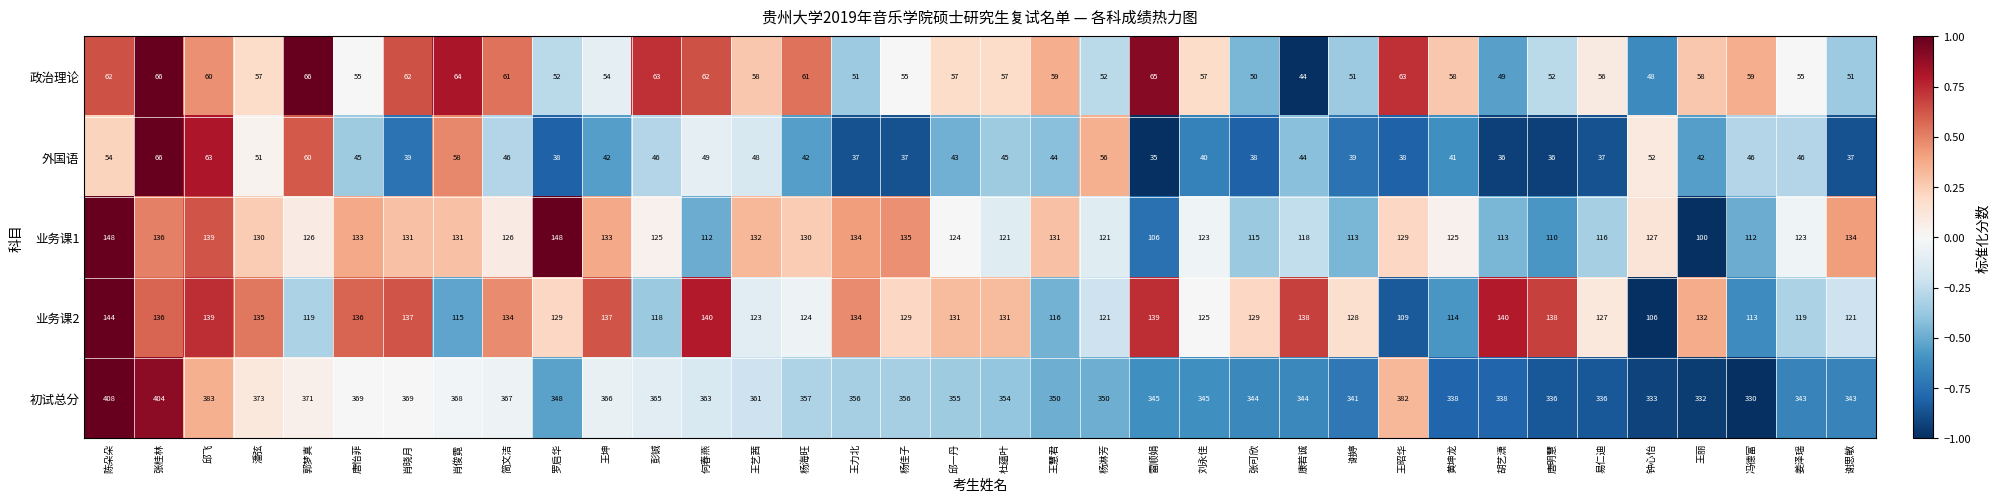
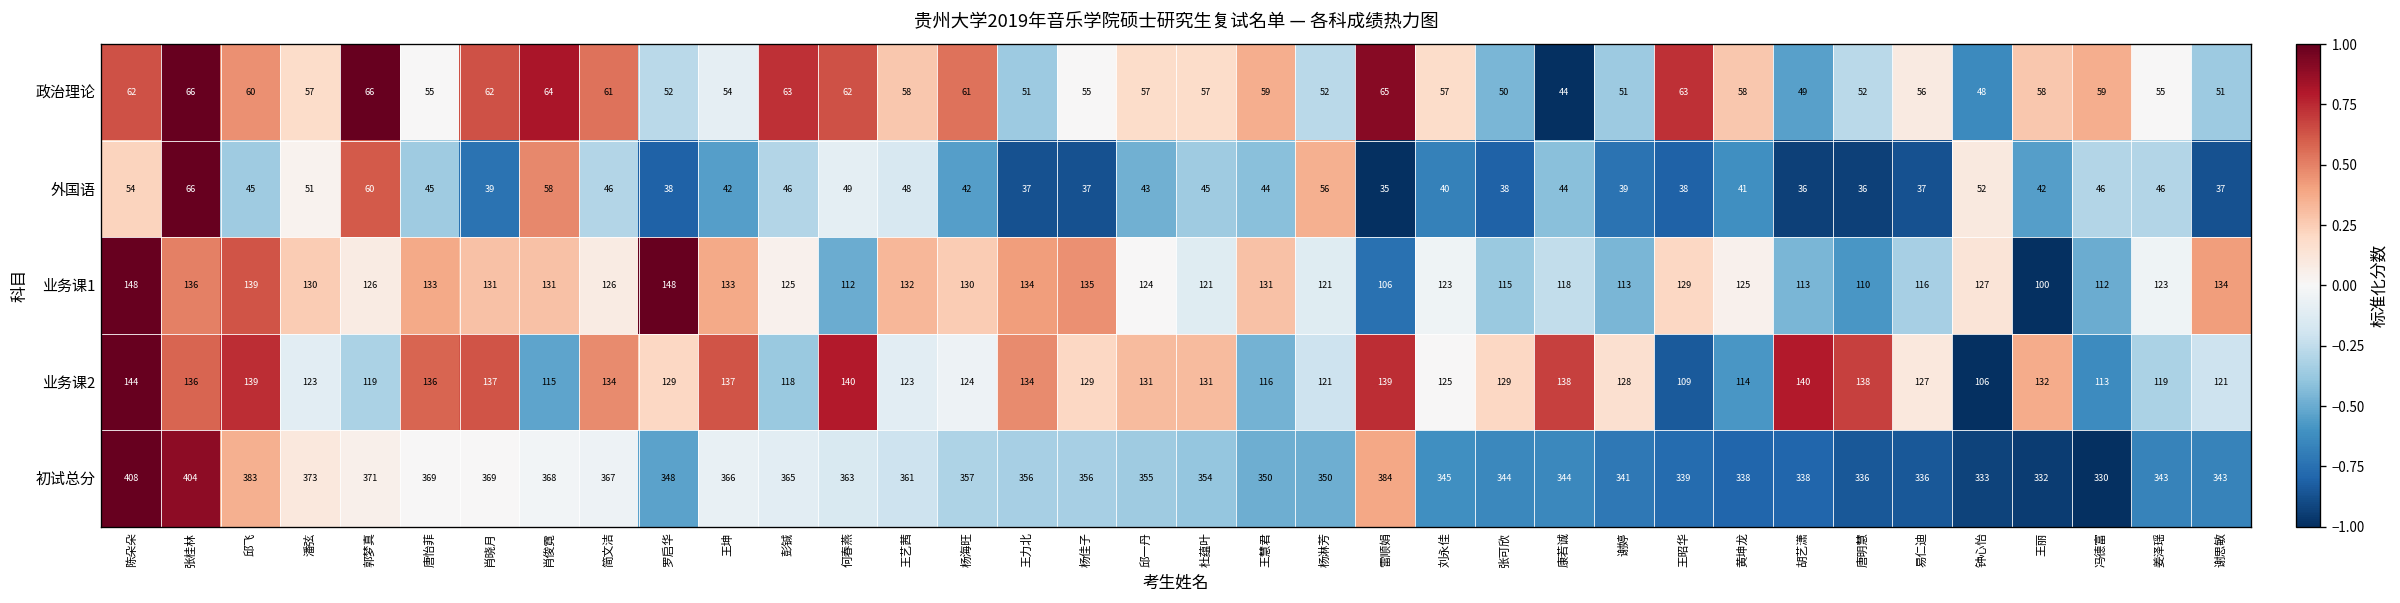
外国语, 邱飞: 63 -> 45
业务课2, 潘弦: 135 -> 123
初试总分, 雷顺娟: 345 -> 384
初试总分, 王昭华: 382 -> 339
